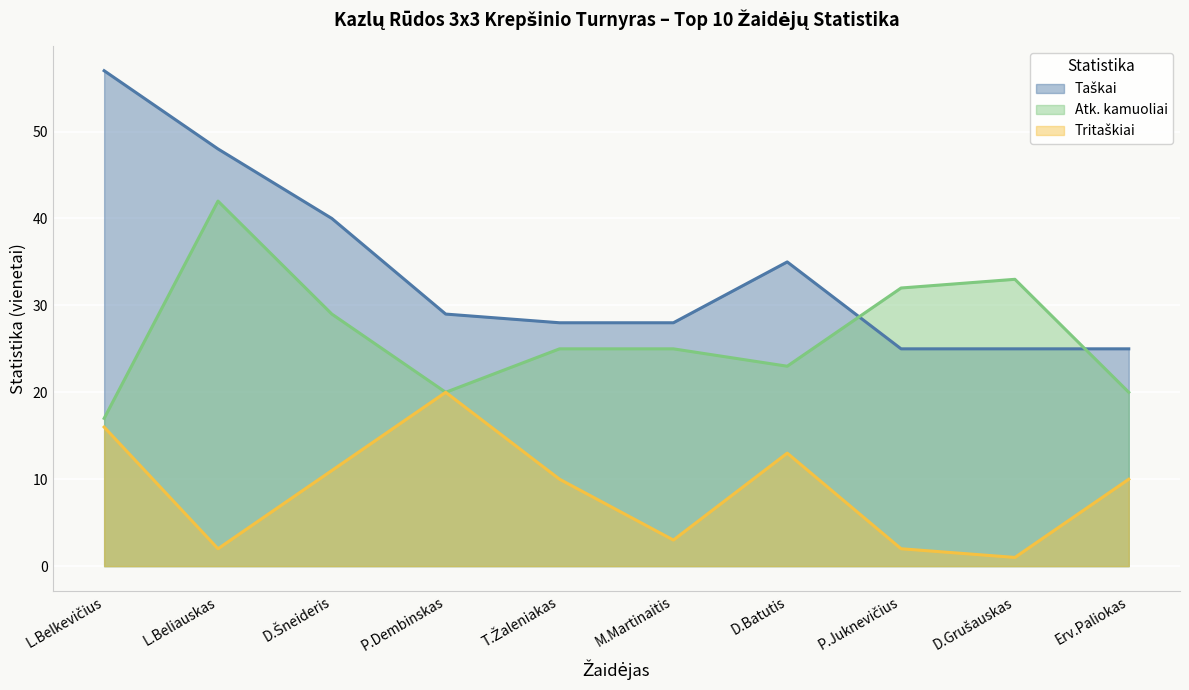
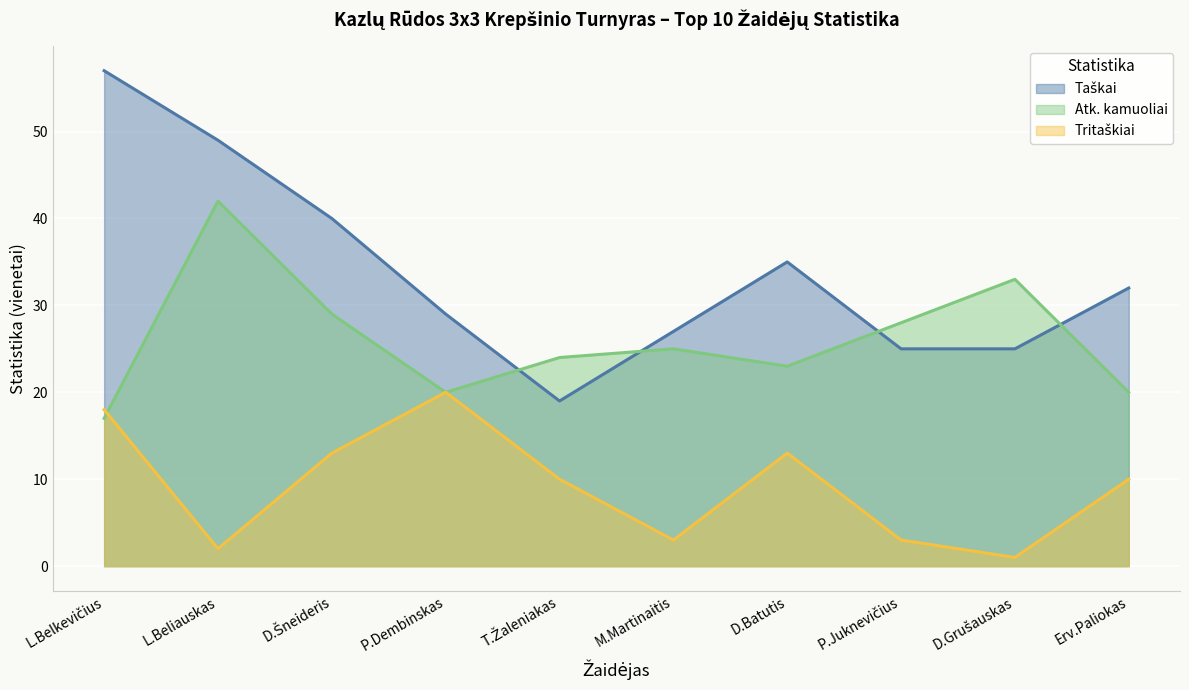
Tritaškiai, L.Belkevičius: 16 -> 18
Taškai, L.Beliauskas: 48 -> 49
Tritaškiai, D.Šneideris: 11 -> 13
Taškai, T.Žaleniakas: 28 -> 19
Atk. kamuoliai, T.Žaleniakas: 25 -> 24
Taškai, M.Martinaitis: 28 -> 27
Atk. kamuoliai, P.Juknevičius: 32 -> 28
Tritaškiai, P.Juknevičius: 2 -> 3
Taškai, Erv.Paliokas: 25 -> 32
